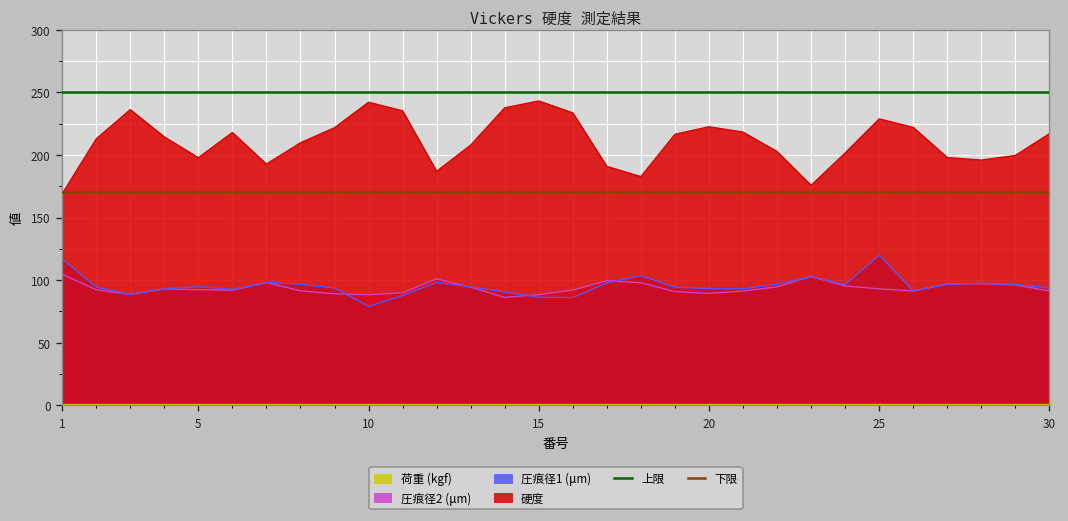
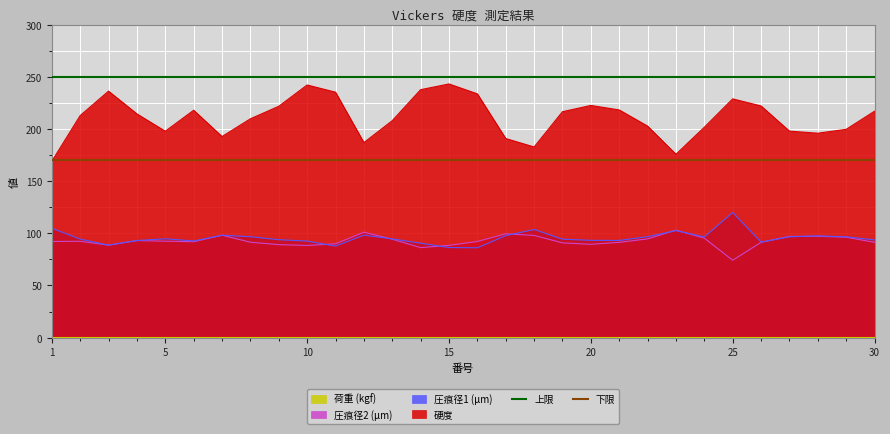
圧痕径2 (μm), 1: 105 -> 92
圧痕径1 (μm), 1: 117 -> 105
圧痕径1 (μm), 10: 79 -> 93
圧痕径2 (μm), 25: 93 -> 74
